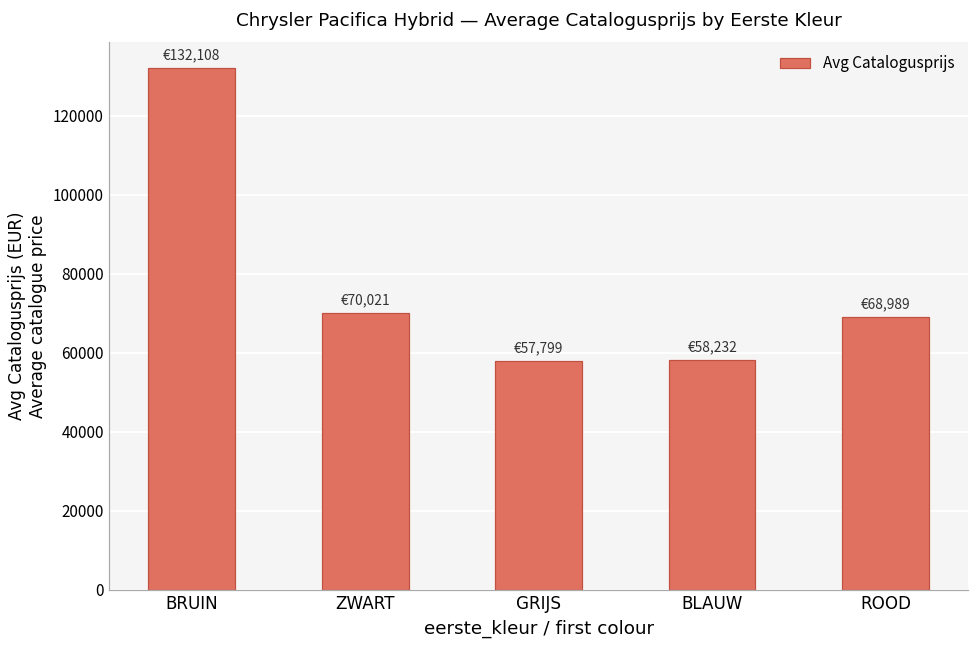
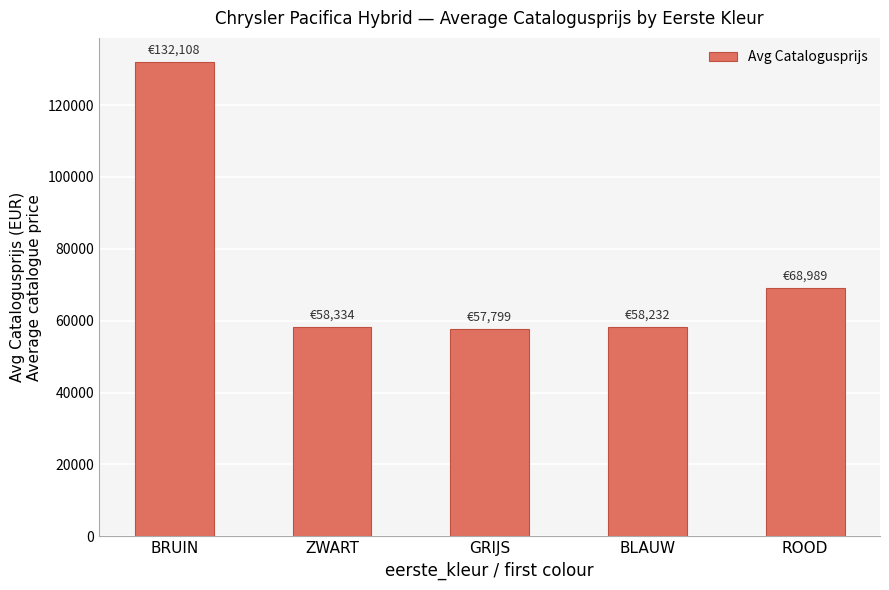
ZWART: €70,021 -> €58,334
